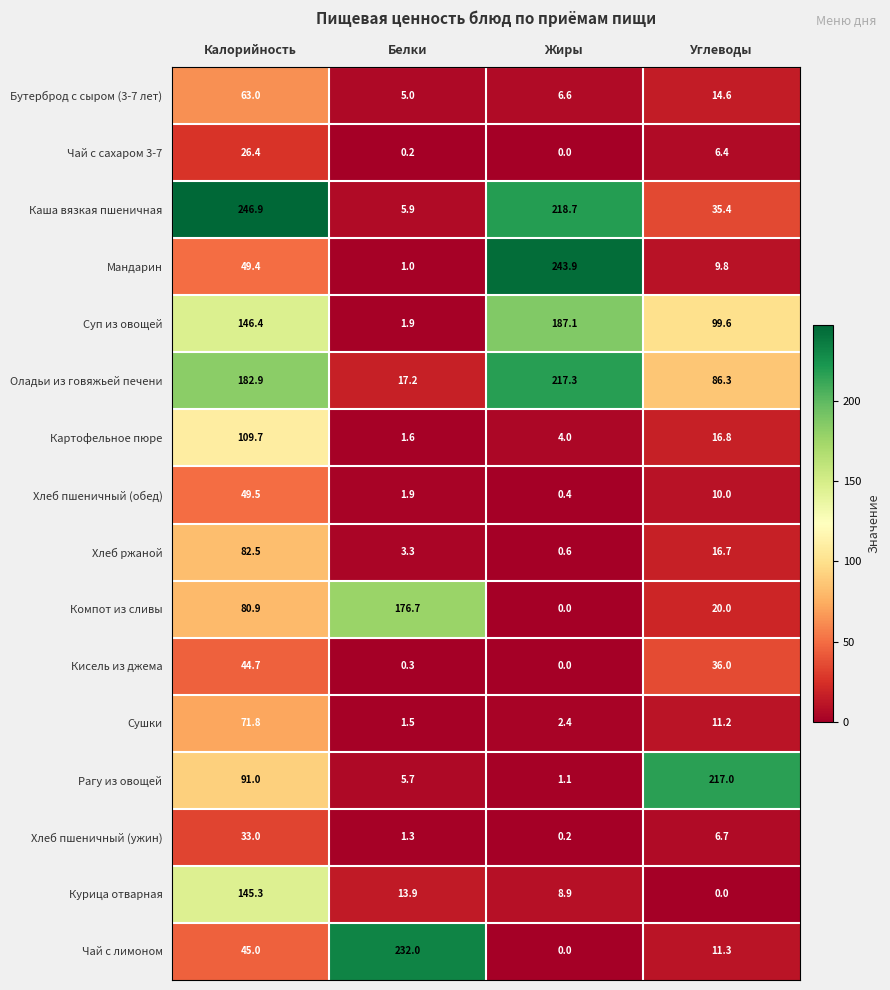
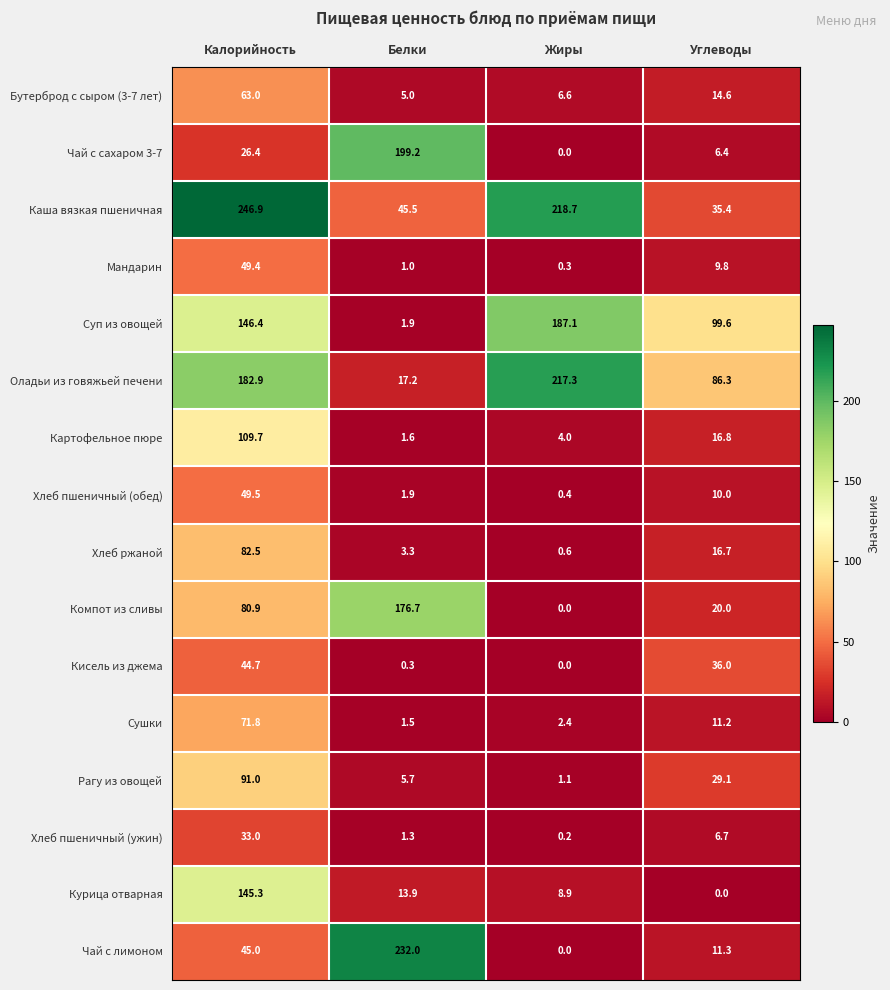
Чай с сахаром 3-7, Белки: 0.2 -> 199.2
Каша вязкая пшеничная, Белки: 5.9 -> 45.5
Мандарин, Жиры: 243.9 -> 0.3
Рагу из овощей, Углеводы: 217.0 -> 29.1
